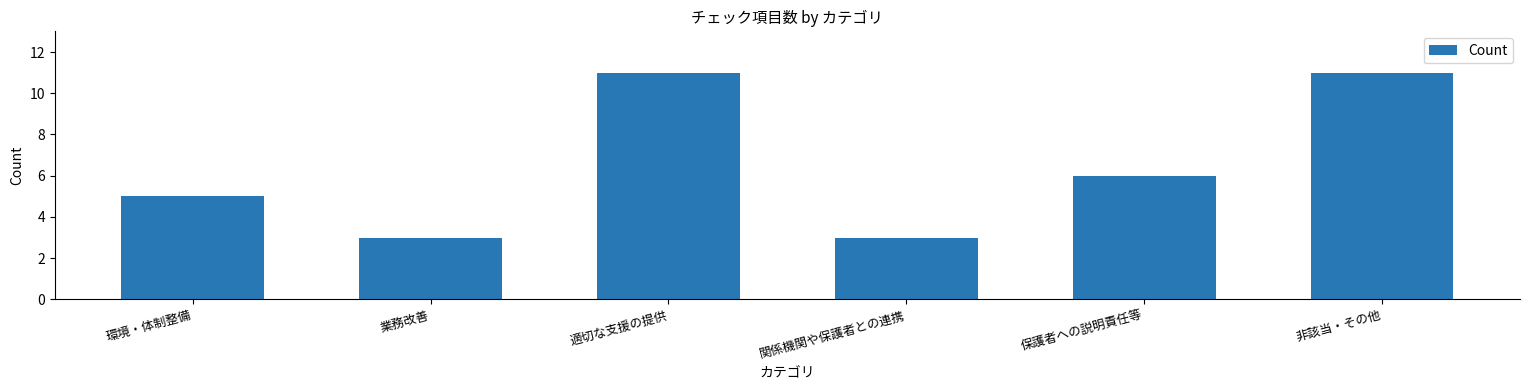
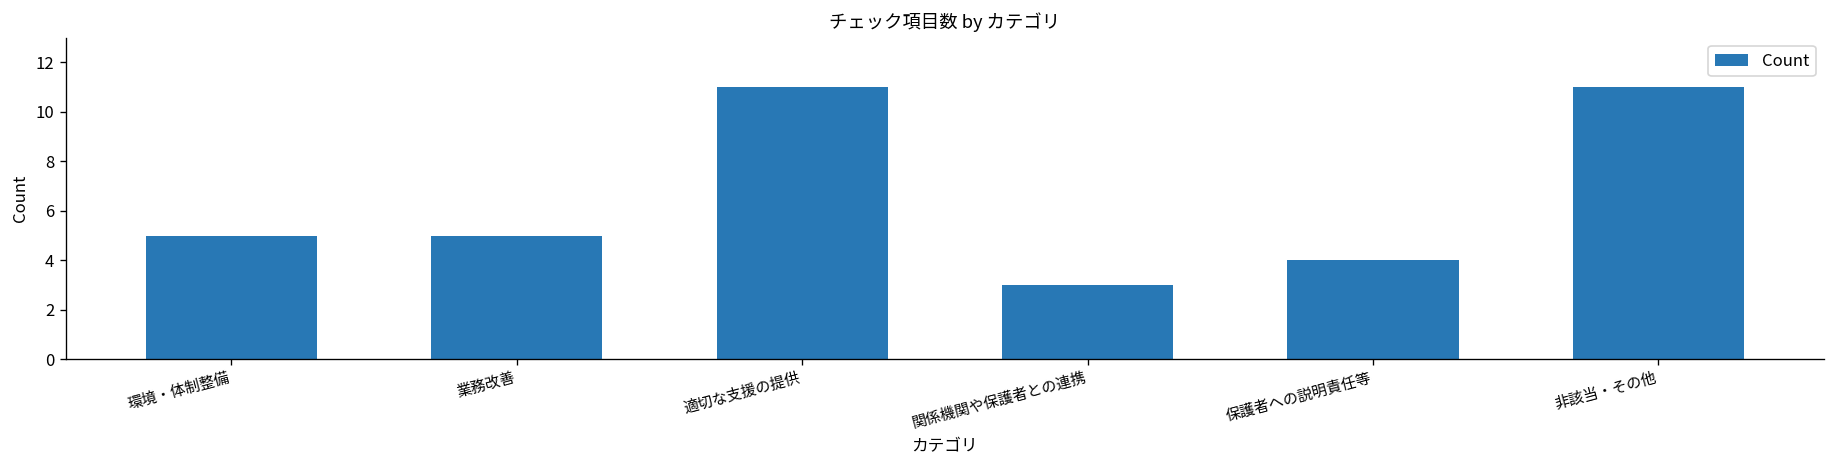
業務改善: 3 -> 5
保護者への説明責任等: 6 -> 4
